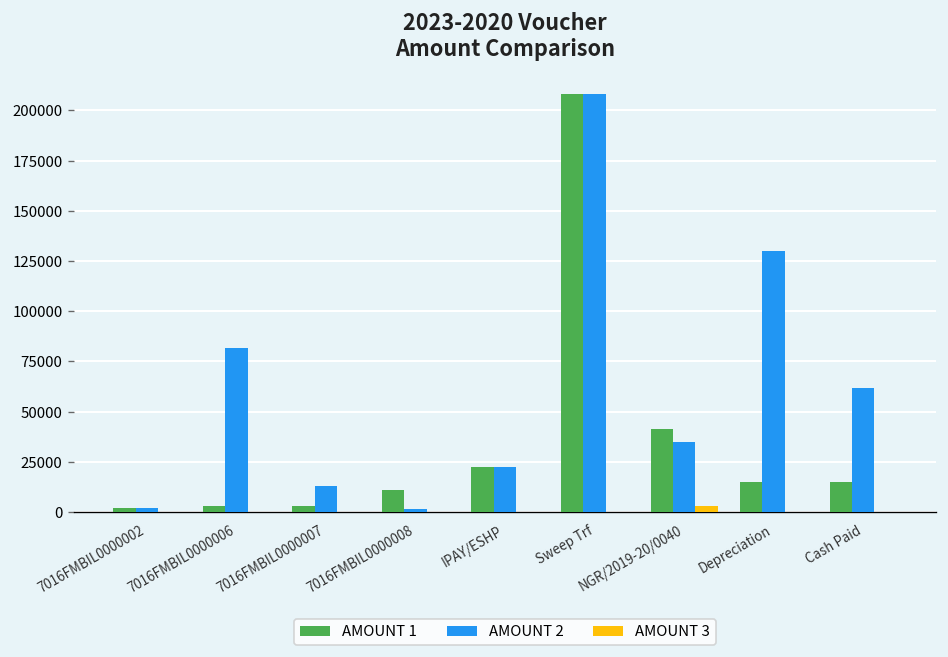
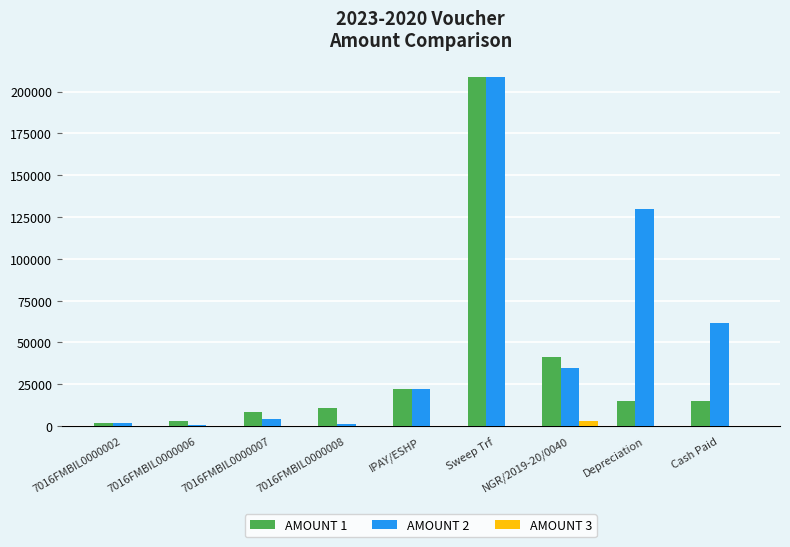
AMOUNT 2, 7016FMBIL0000006: 82000 -> 1000
AMOUNT 1, 7016FMBIL0000007: 3000 -> 8000
AMOUNT 2, 7016FMBIL0000007: 13000 -> 4000
